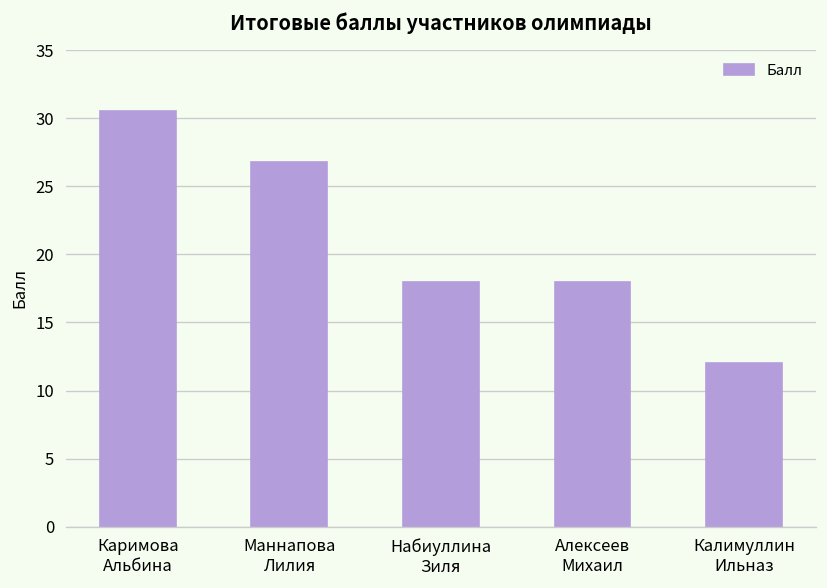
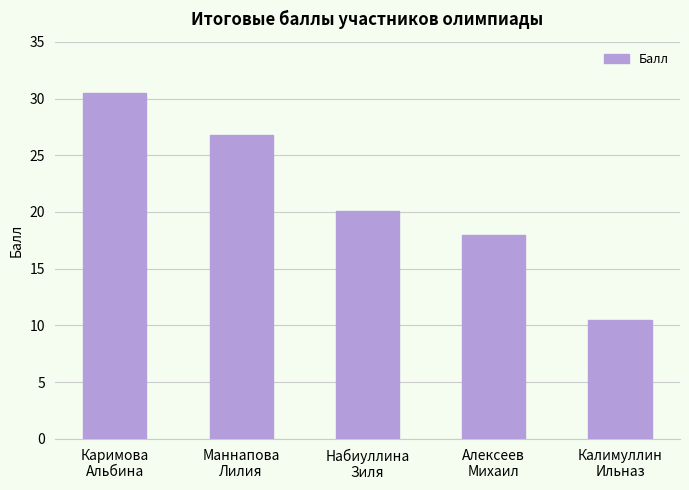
Набиуллина Зиля: 18.0 -> 20.1
Калимуллин Ильназ: 12.0 -> 10.5
